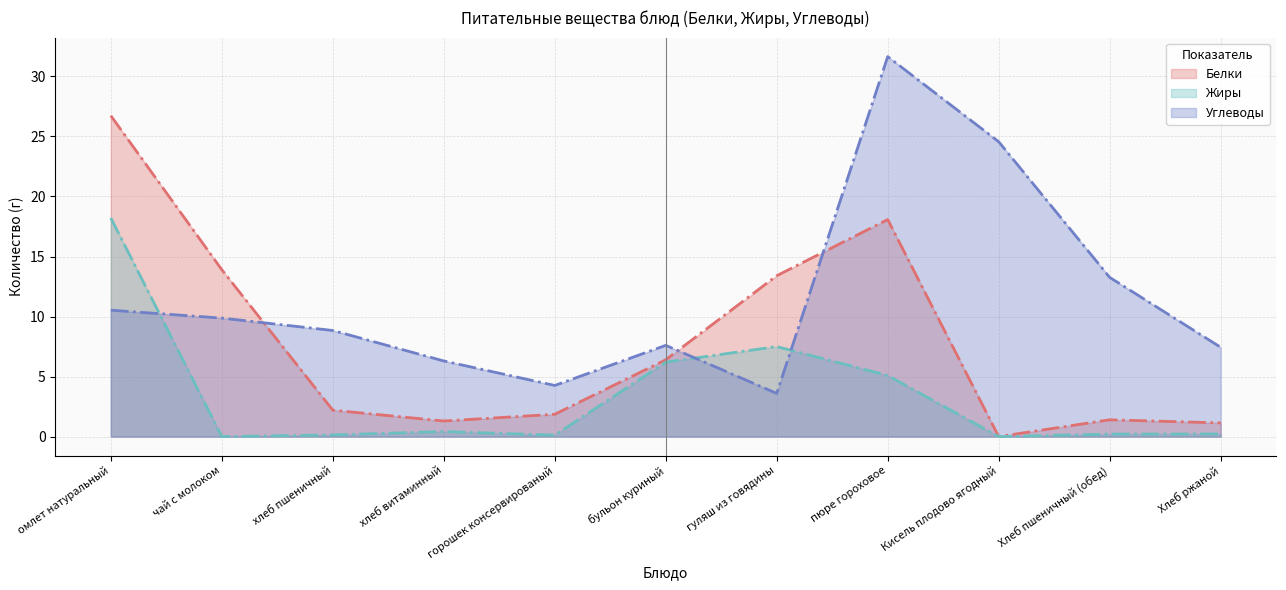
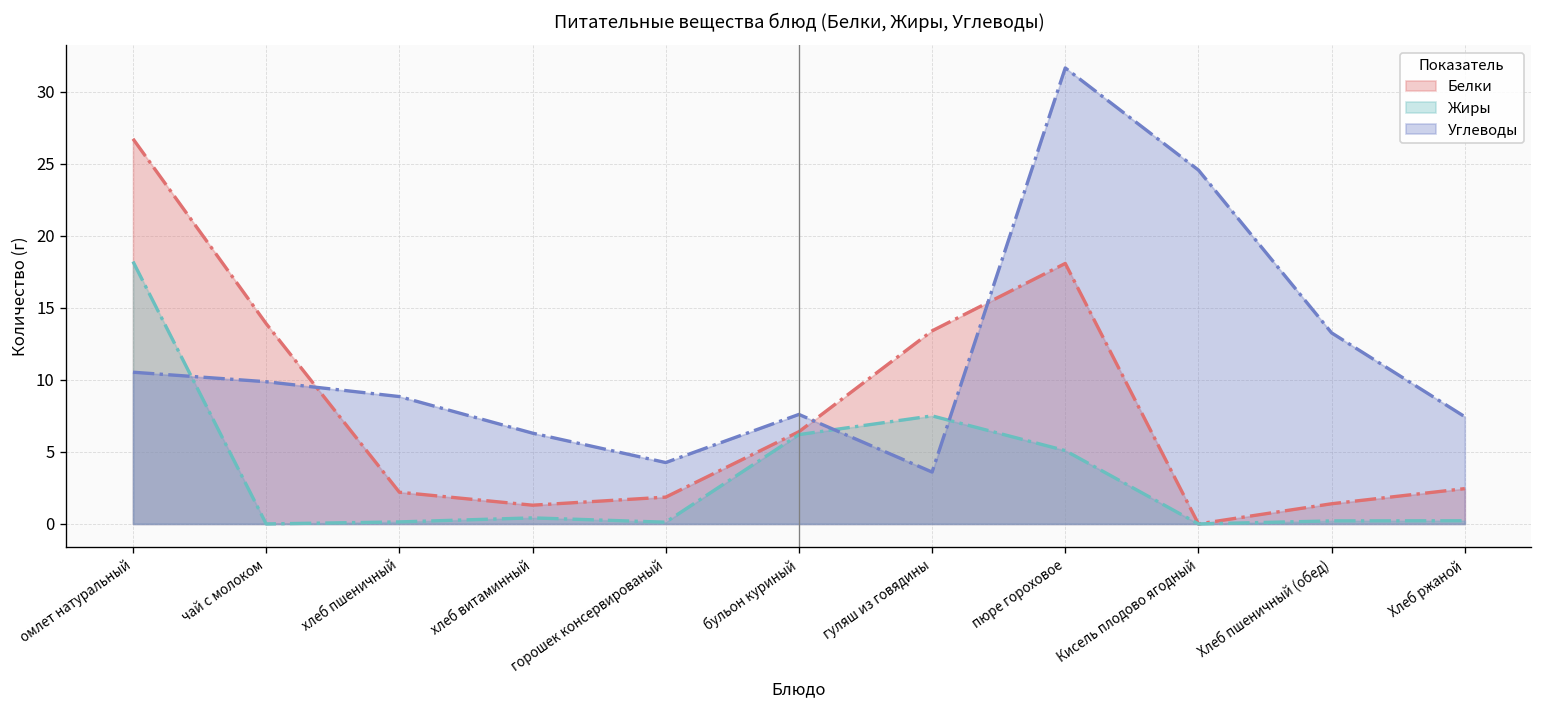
Белки, Хлеб ржаной: 1.1 -> 2.5
